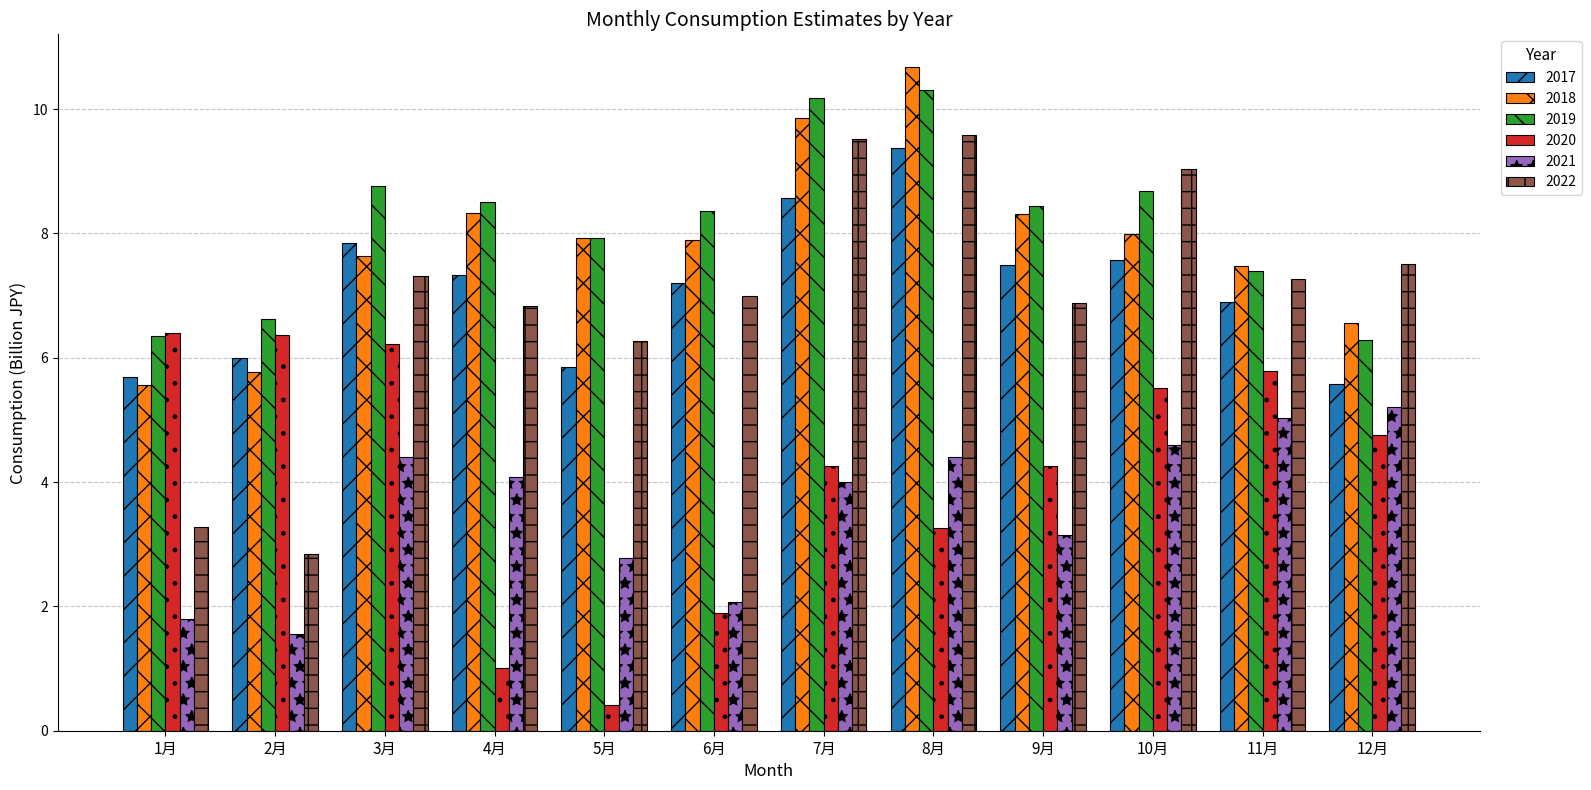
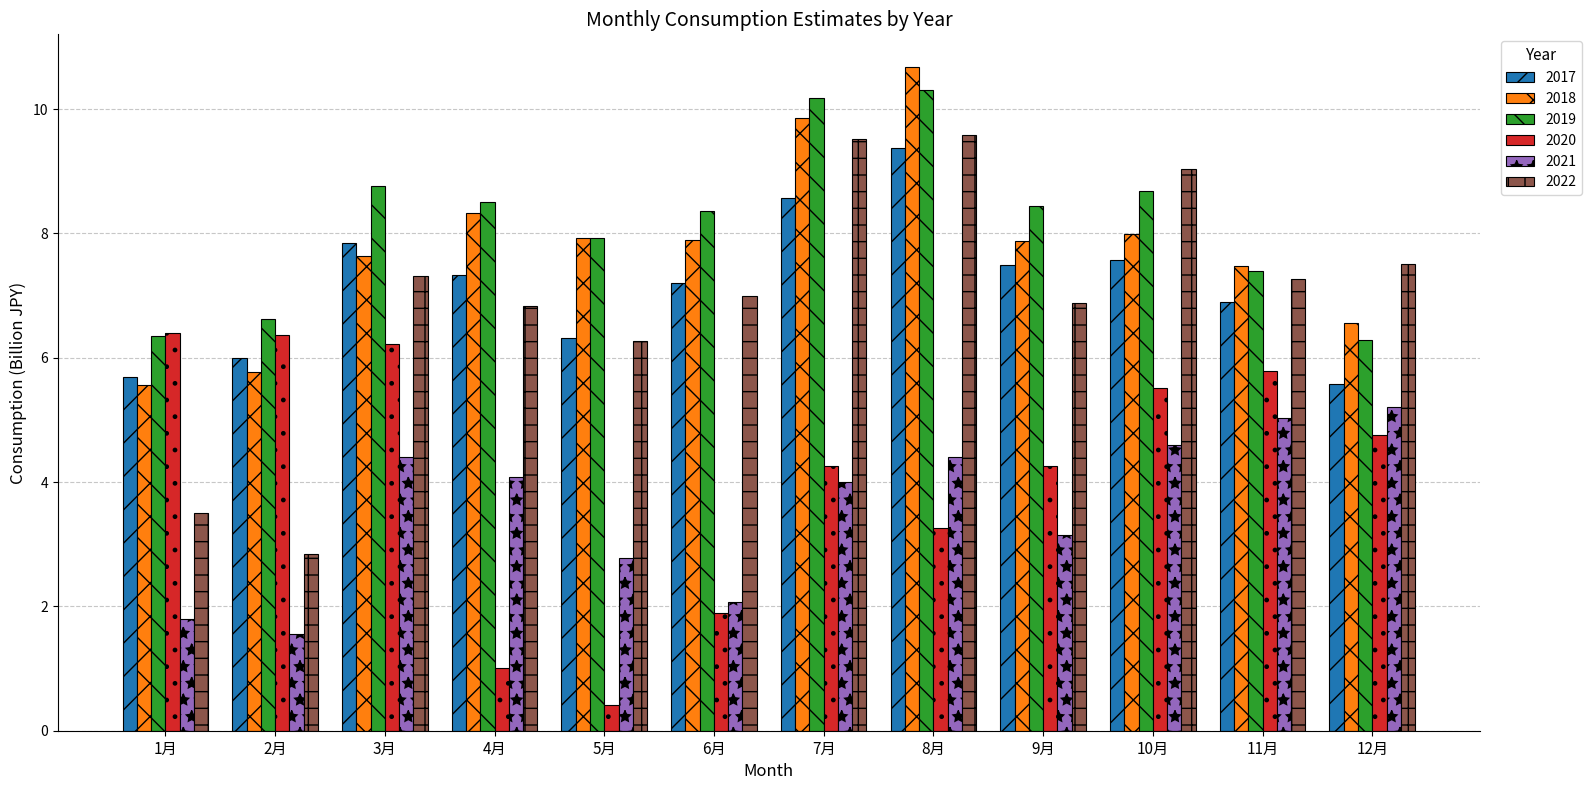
2022, 1月: 3.3 -> 3.5
2017, 5月: 5.8 -> 6.3
2018, 9月: 8.3 -> 7.9
